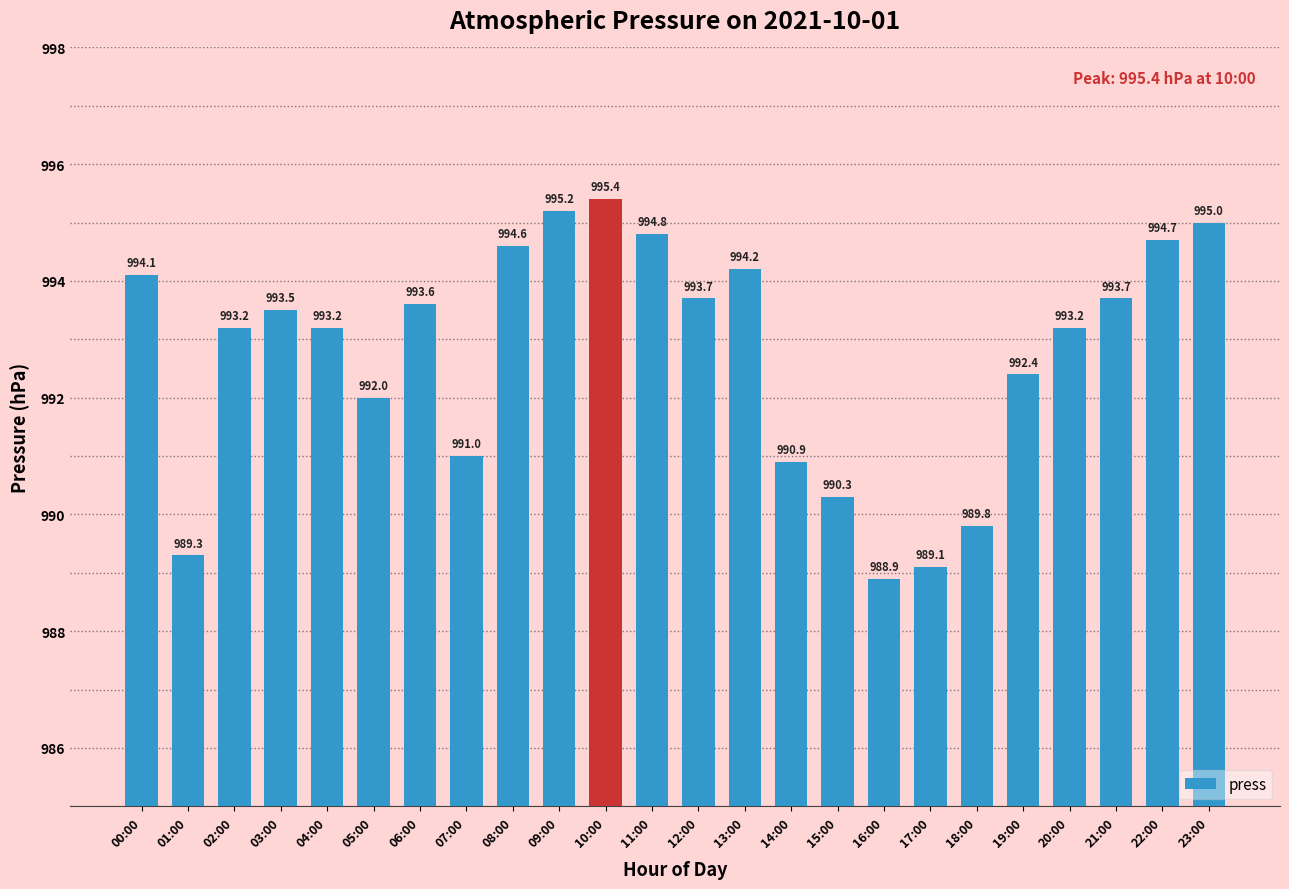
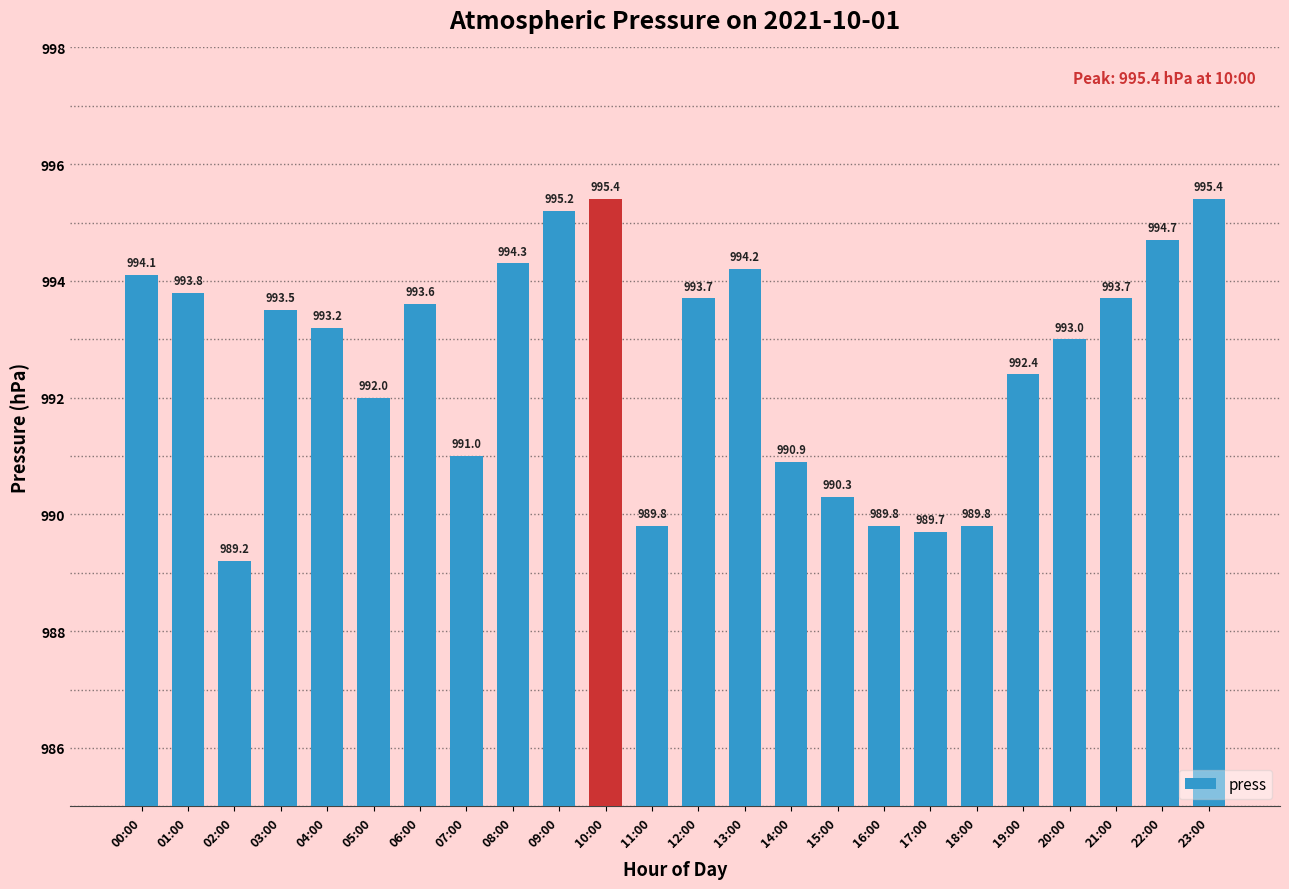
01:00: 989.3 -> 993.8
02:00: 993.2 -> 989.2
08:00: 994.6 -> 994.3
11:00: 994.8 -> 989.8
16:00: 988.9 -> 989.8
17:00: 989.1 -> 989.7
20:00: 993.2 -> 993.0
23:00: 995.0 -> 995.4
